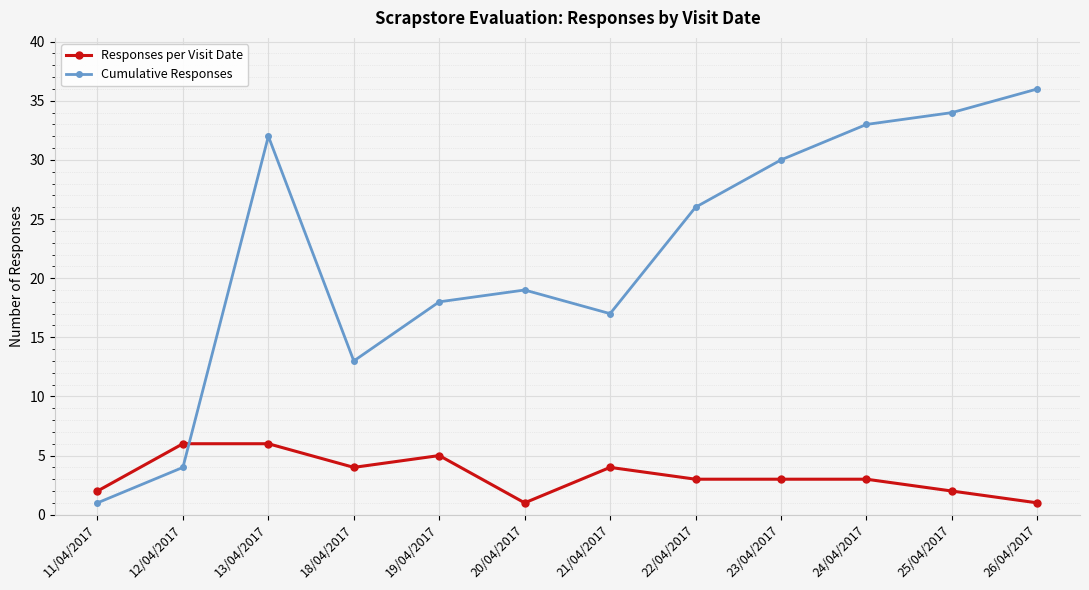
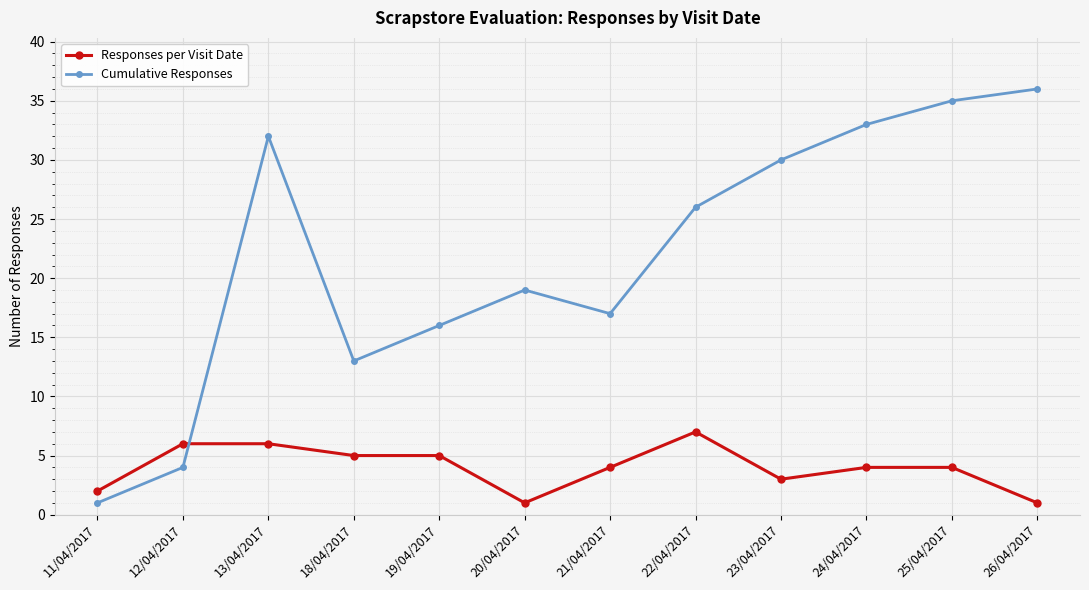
Responses per Visit Date, 18/04/2017: 4 -> 5
Cumulative Responses, 19/04/2017: 18 -> 16
Responses per Visit Date, 22/04/2017: 3 -> 7
Responses per Visit Date, 24/04/2017: 3 -> 4
Responses per Visit Date, 25/04/2017: 2 -> 4
Cumulative Responses, 25/04/2017: 34 -> 35
